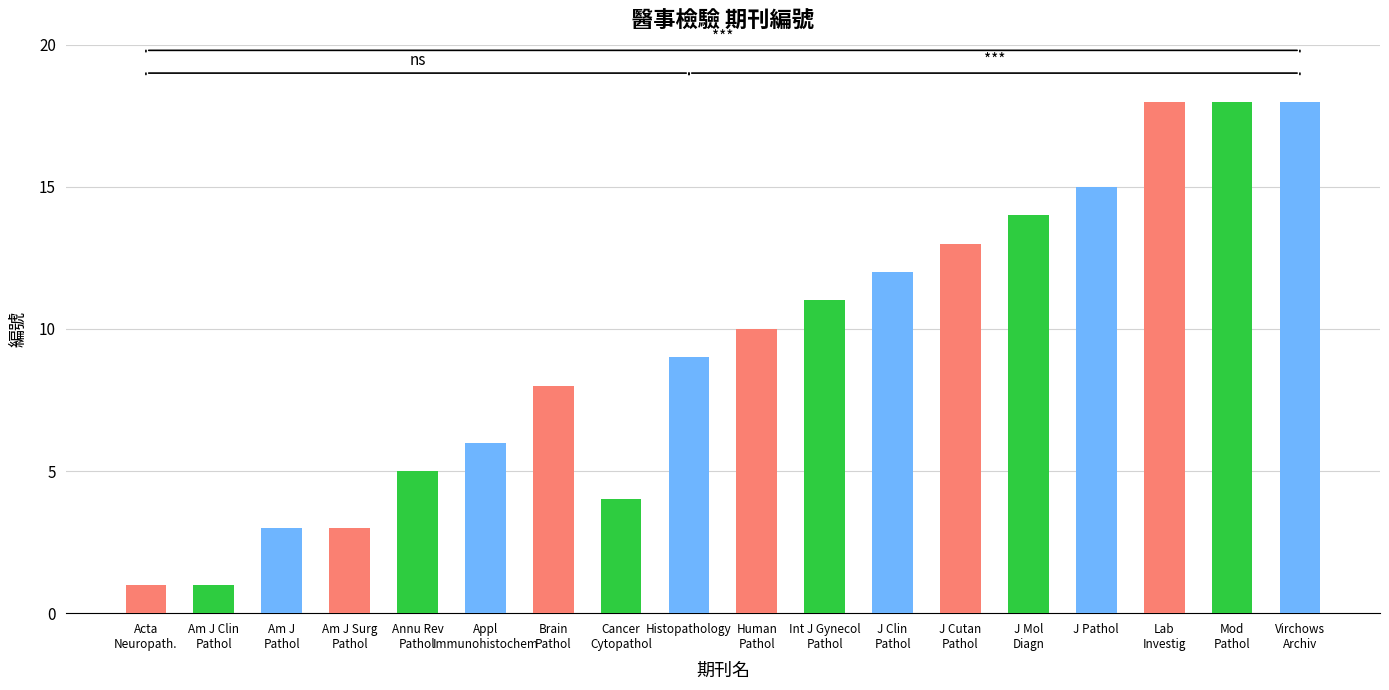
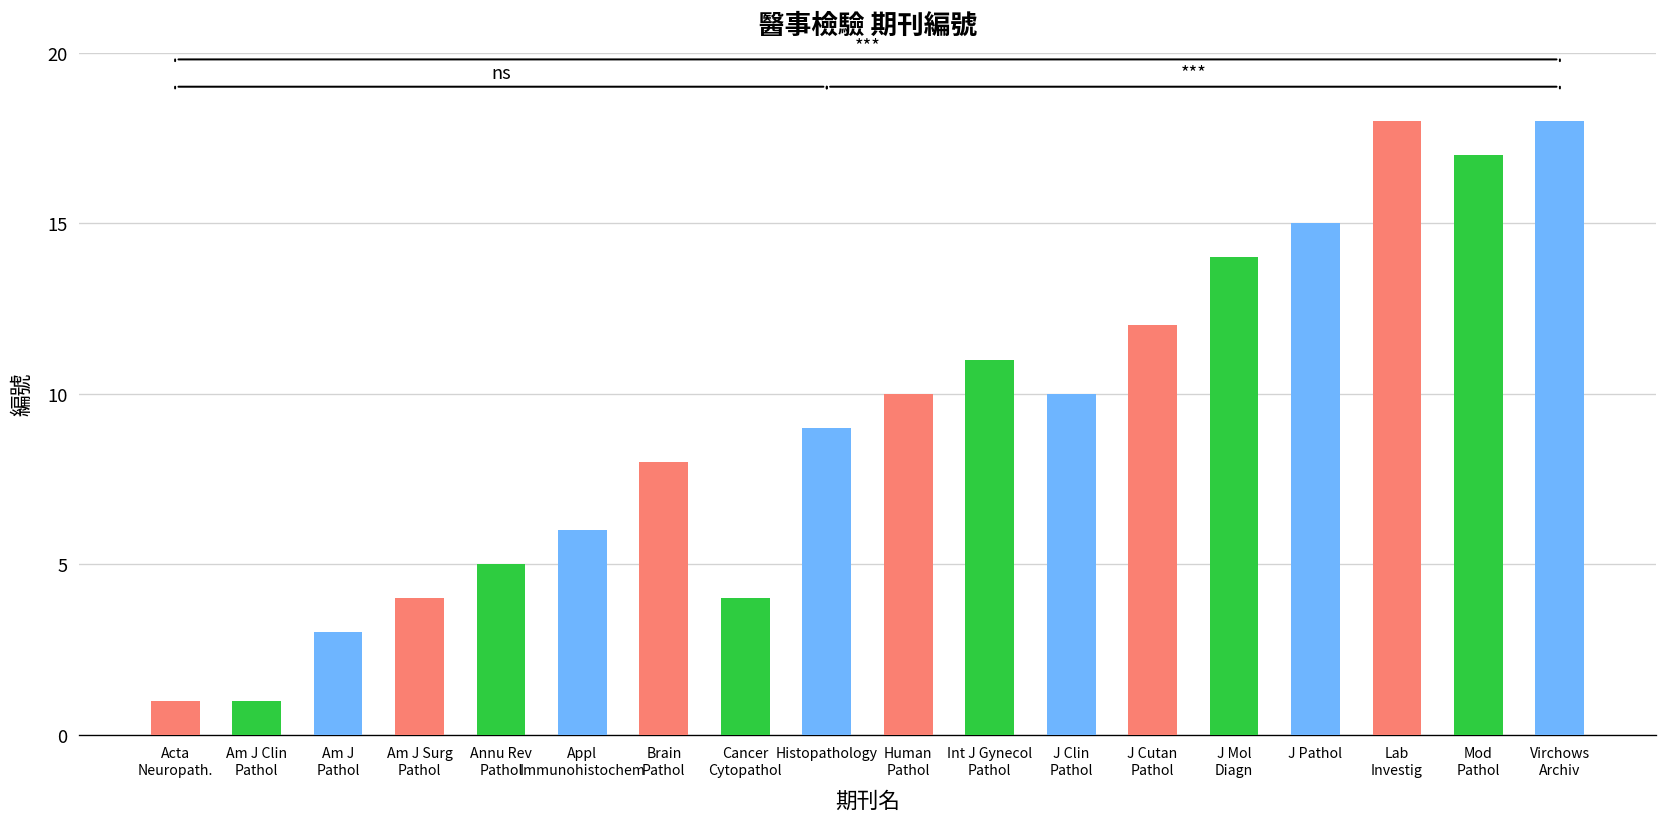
Am J Surg Pathol: 3 -> 4
J Clin Pathol: 12 -> 10
J Cutan Pathol: 13 -> 12
Mod Pathol: 18 -> 17
